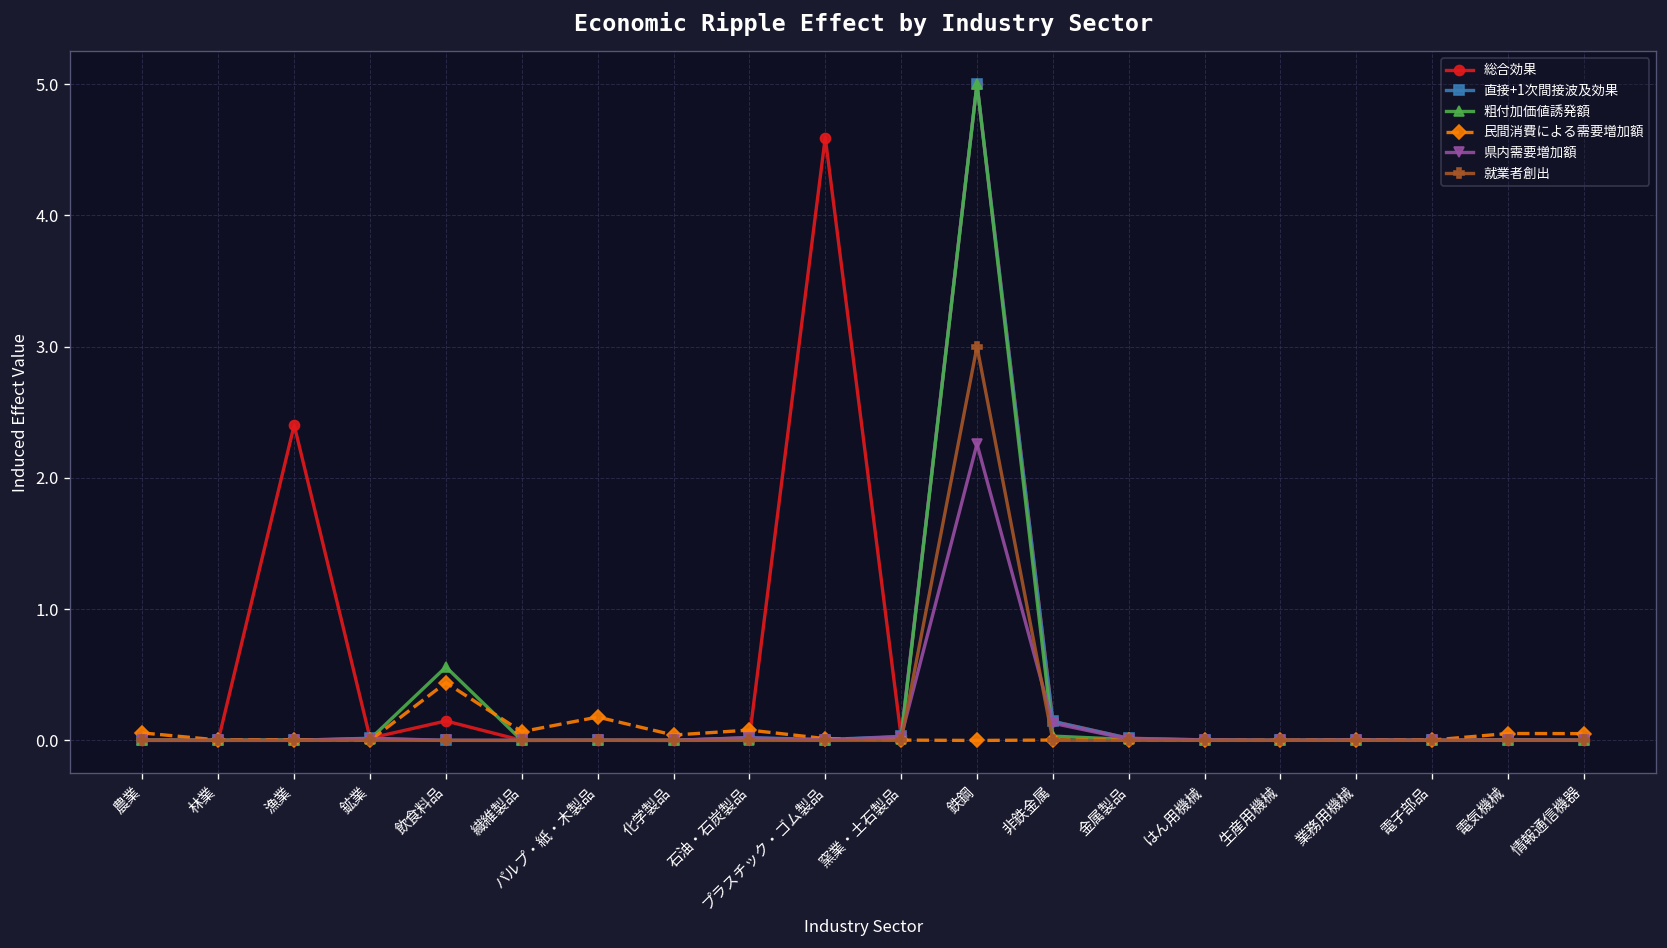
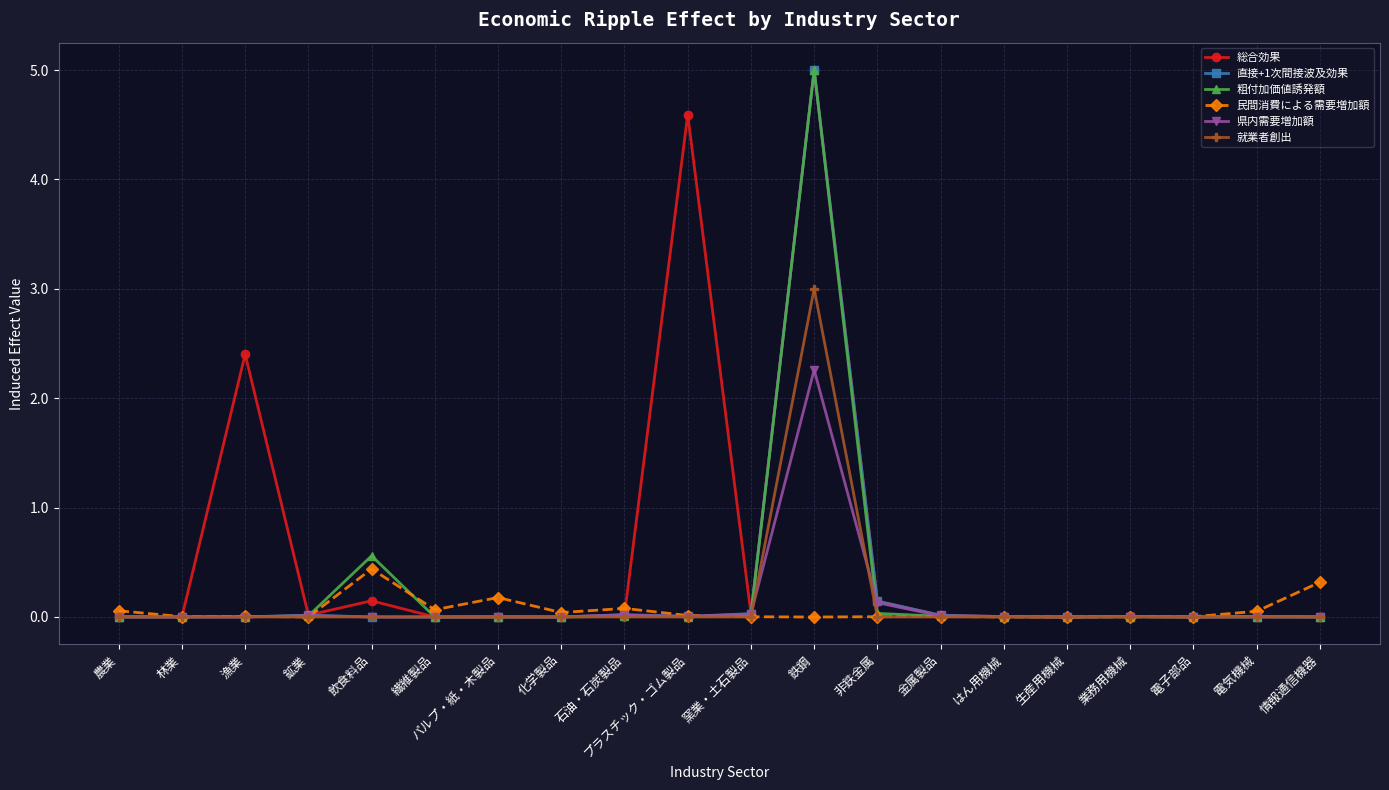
民間消費による需要増加額, 情報通信機器: 0.05 -> 0.32
